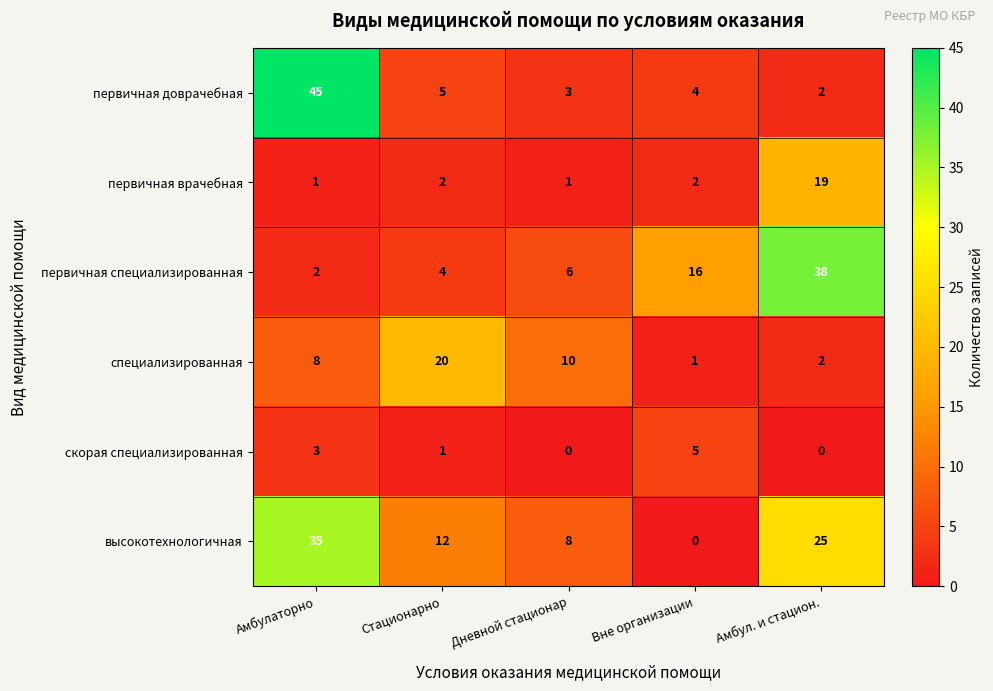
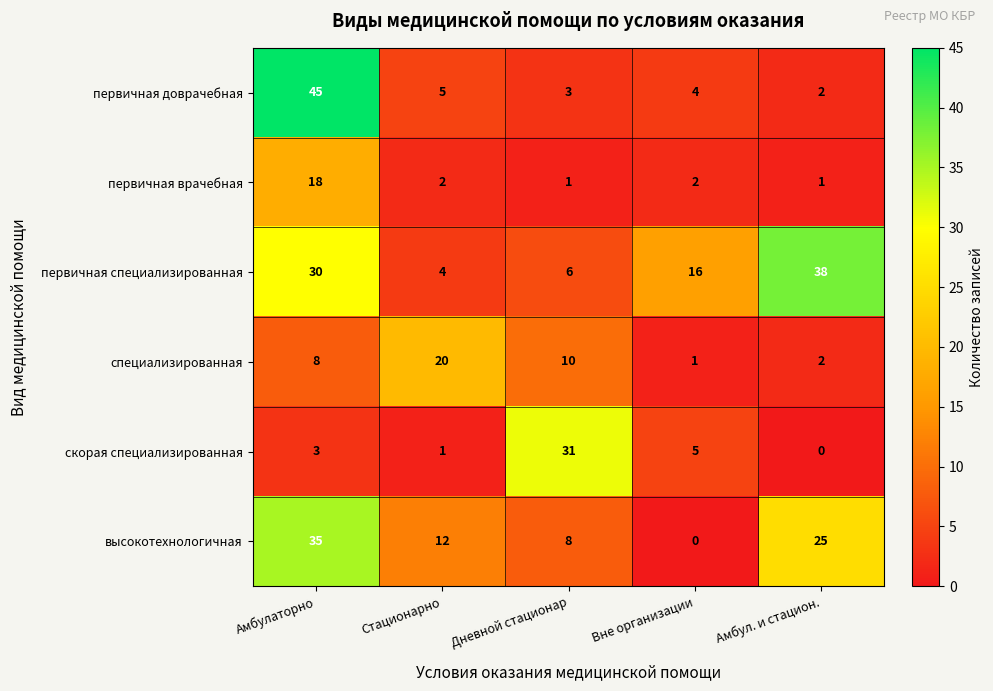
первичная врачебная, Амбулаторно: 1 -> 18
первичная врачебная, Амбул. и стацион.: 19 -> 1
первичная специализированная, Амбулаторно: 2 -> 30
скорая специализированная, Дневной стационар: 0 -> 31
